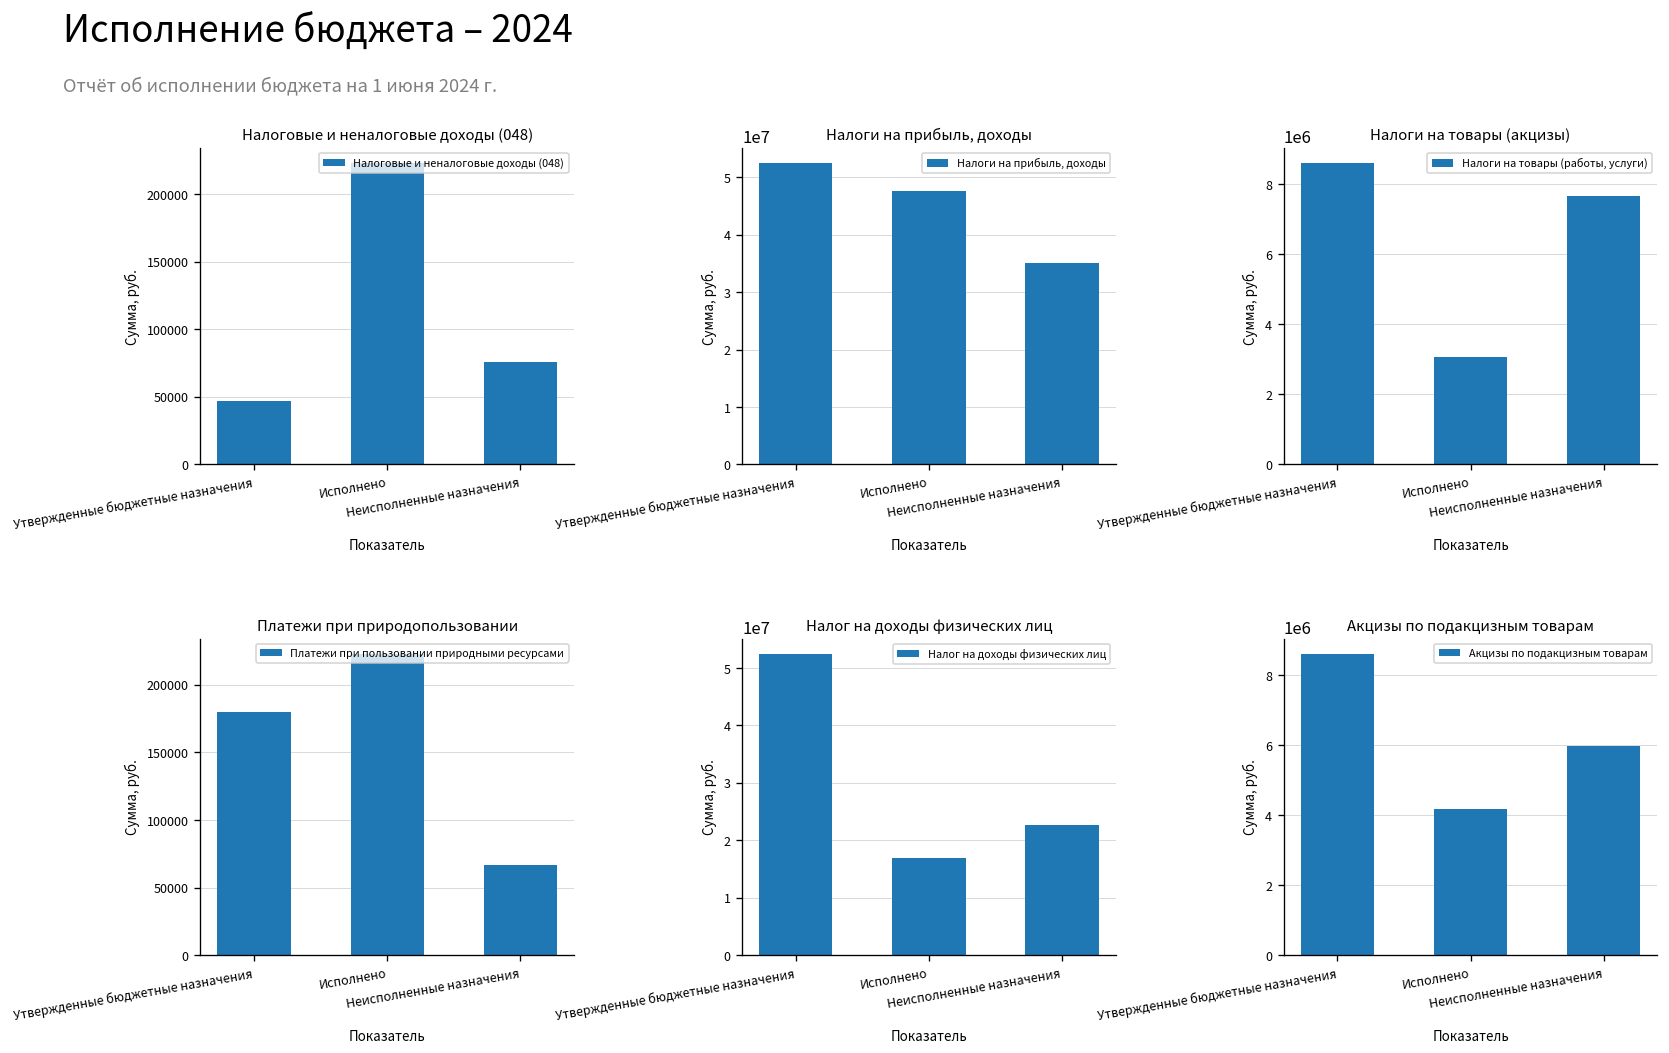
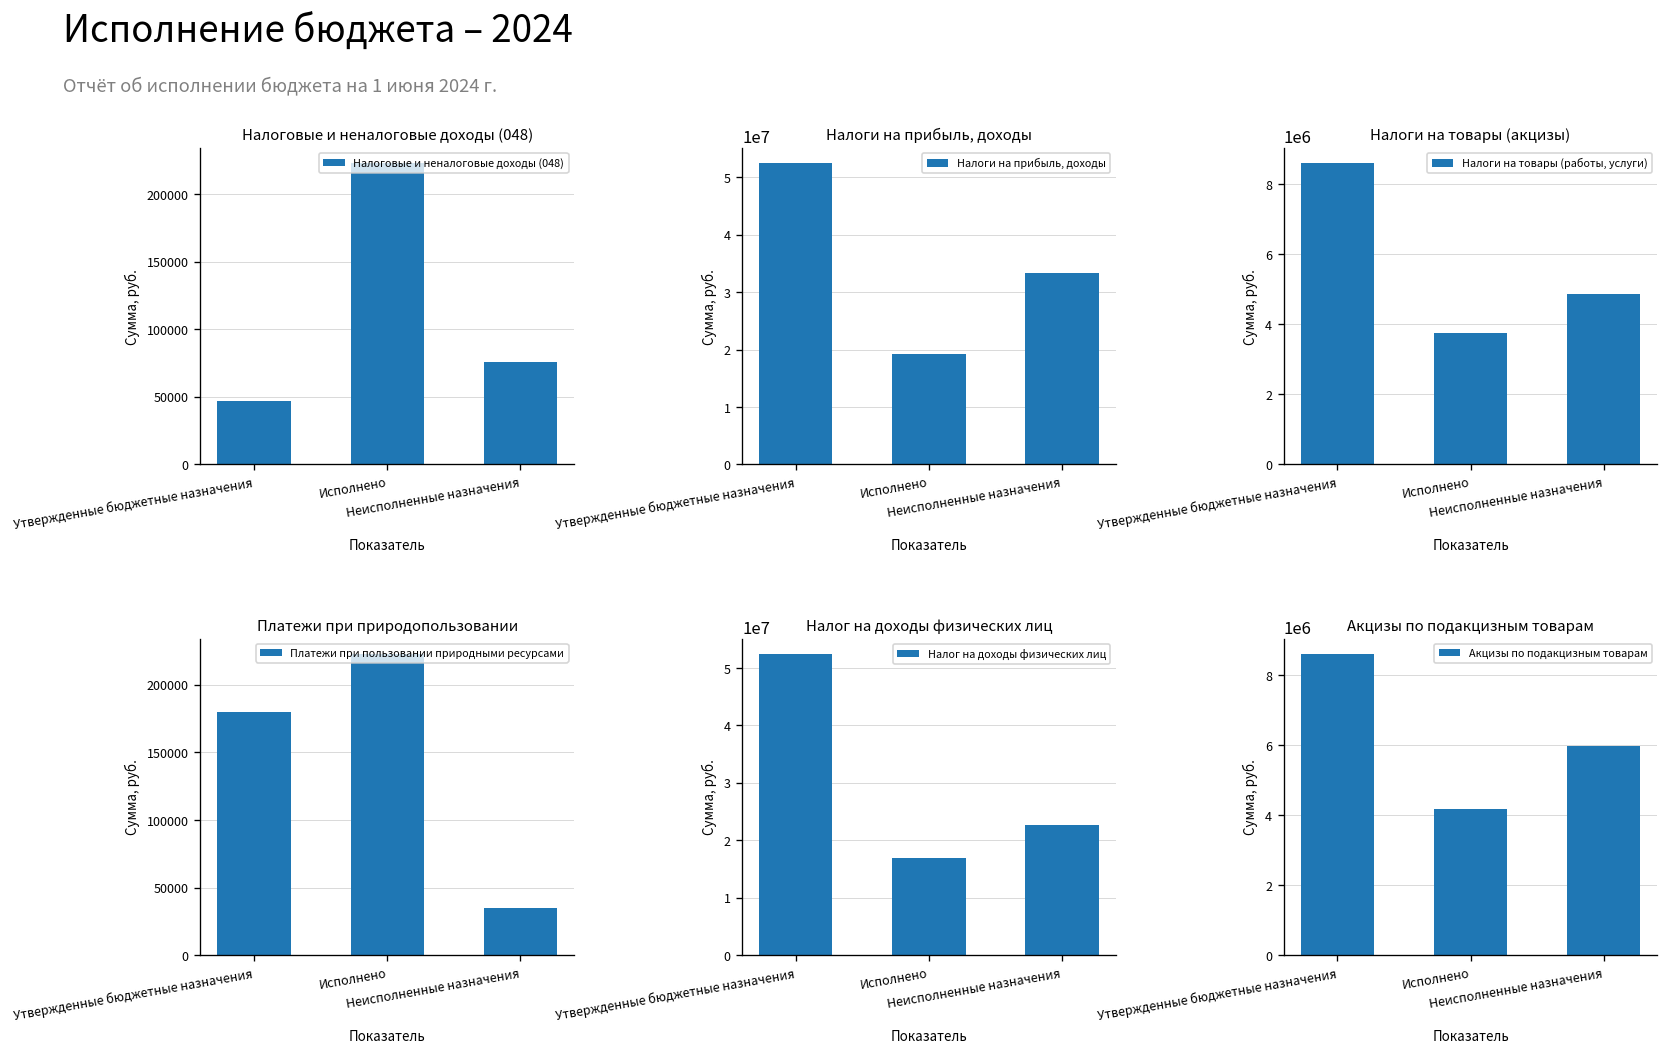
Налоги на прибыль, доходы, Исполнено: 48000000 -> 19000000
Налоги на прибыль, доходы, Неисполненные назначения: 35000000 -> 33000000
Налоги на товары (акцизы), Исполнено: 3100000 -> 3800000
Налоги на товары (акцизы), Неисполненные назначения: 7700000 -> 4900000
Платежи при природопользовании, Неисполненные назначения: 67000 -> 35000
